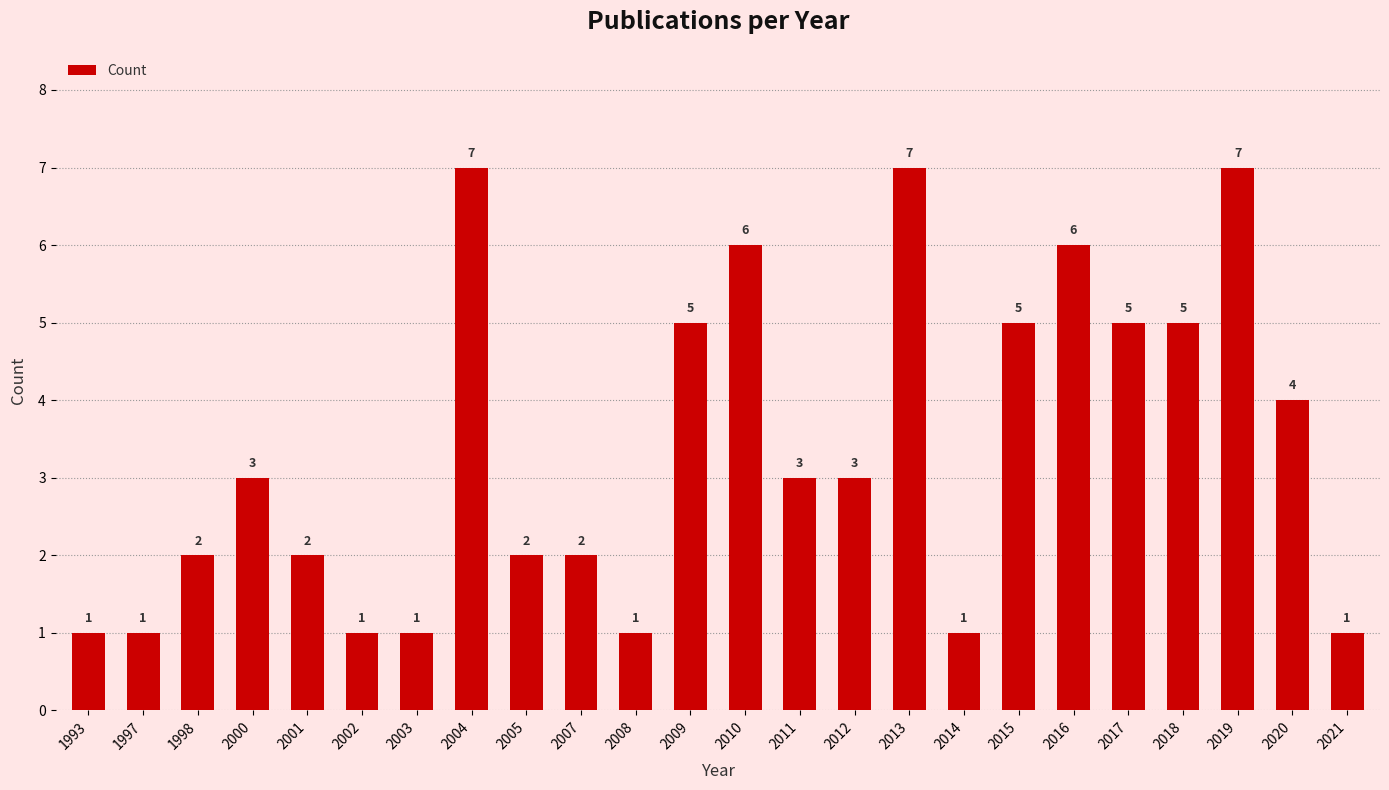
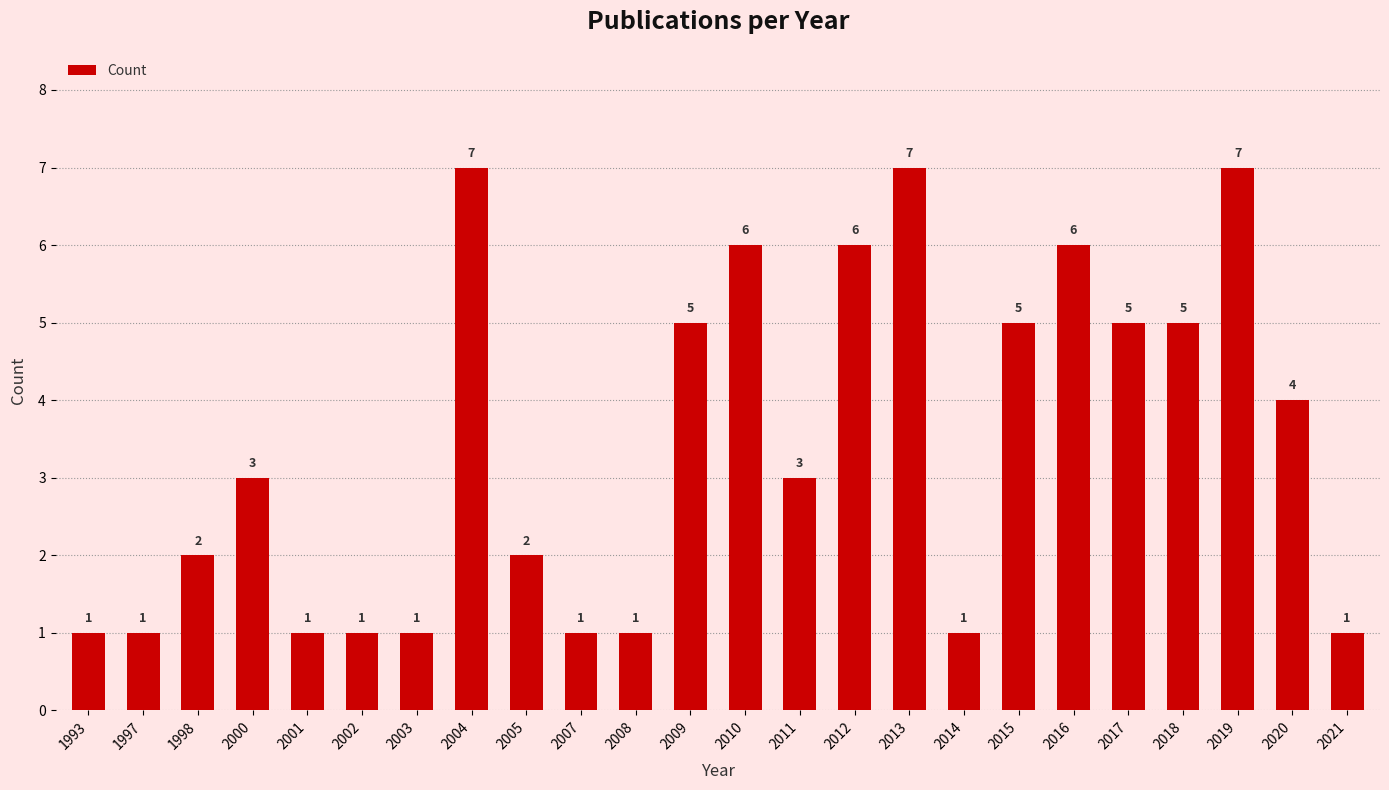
2001: 2 -> 1
2007: 2 -> 1
2012: 3 -> 6
